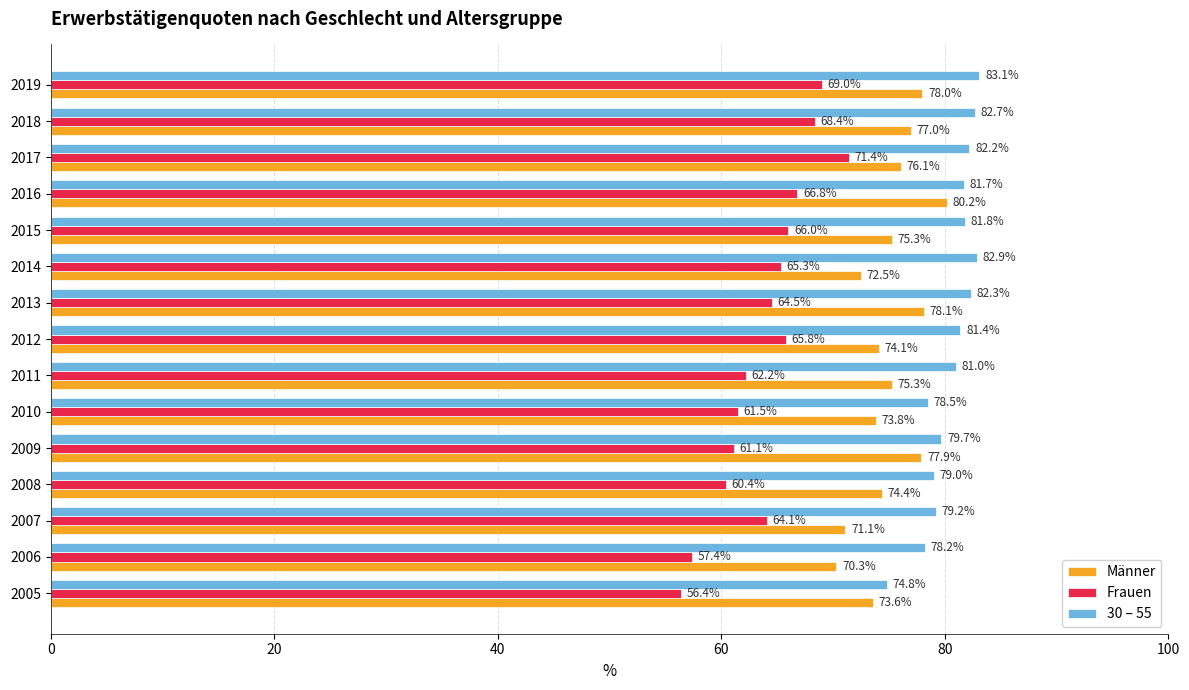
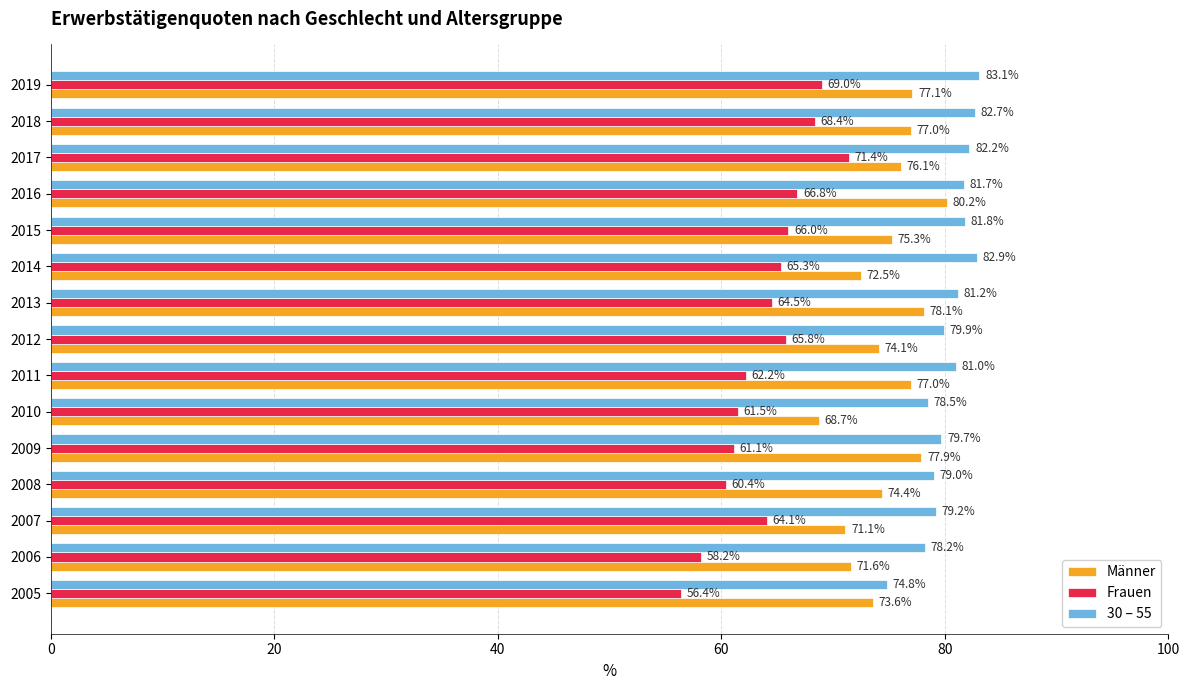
Männer, 2019: 78.0% -> 77.1%
30 – 55, 2013: 82.3% -> 81.2%
30 – 55, 2012: 81.4% -> 79.9%
Männer, 2011: 75.3% -> 77.0%
Männer, 2010: 73.8% -> 68.7%
Frauen, 2006: 57.4% -> 58.2%
Männer, 2006: 70.3% -> 71.6%
